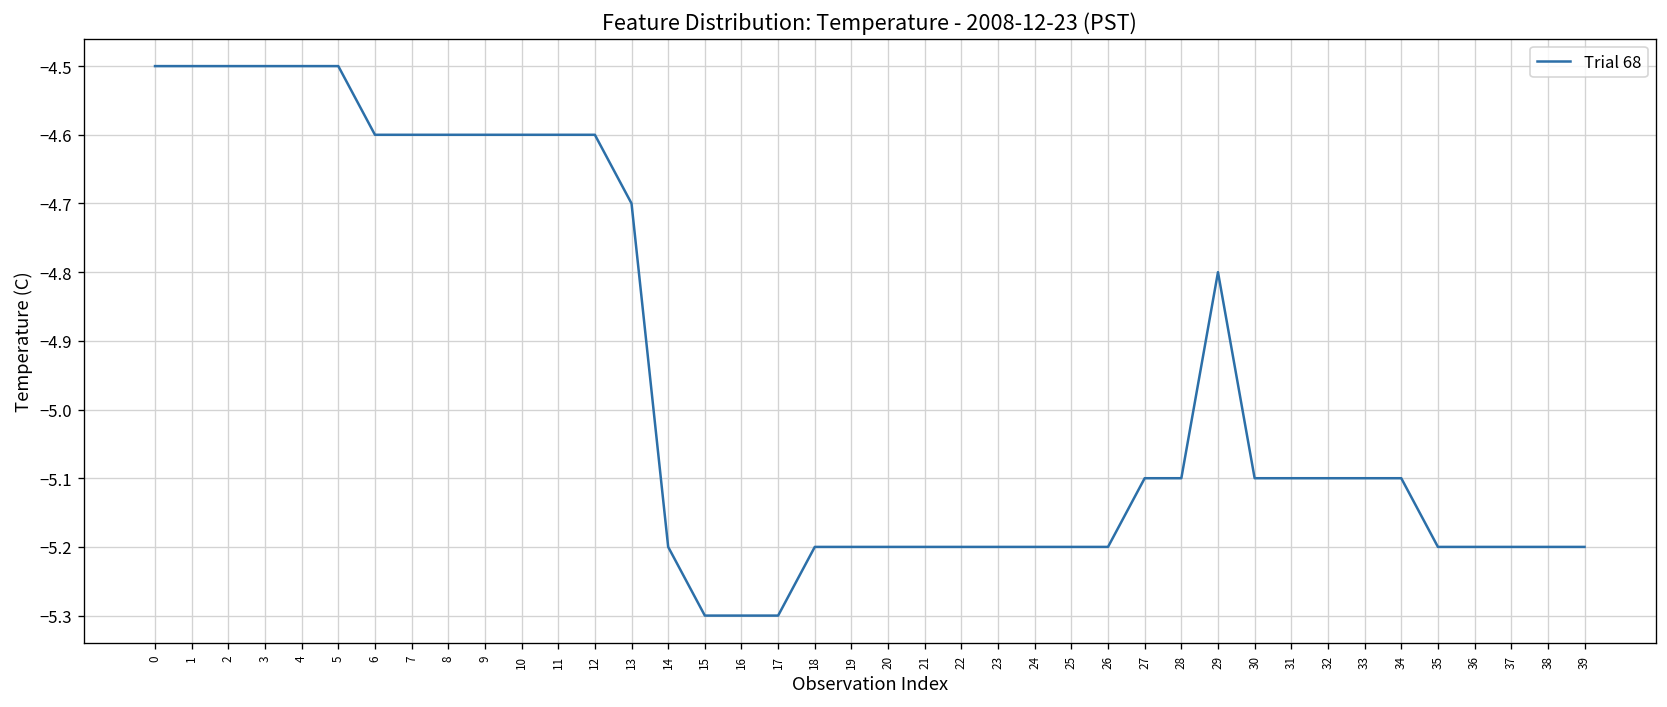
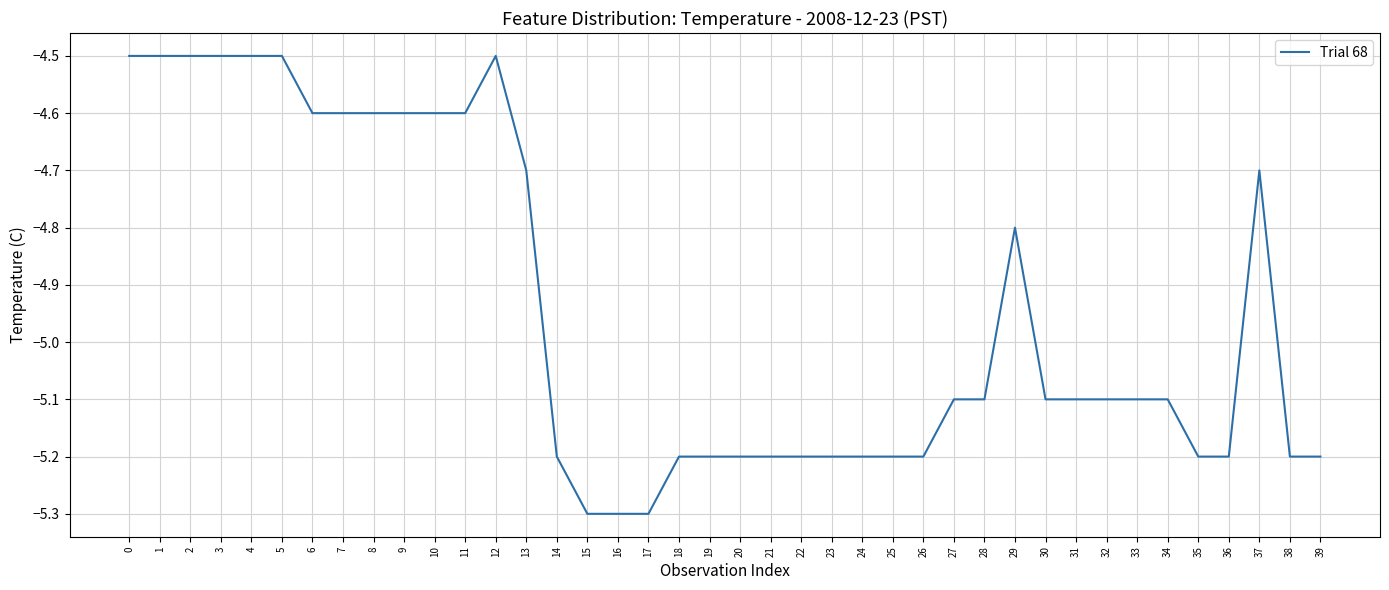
12: -4.6 -> -4.5
37: -5.2 -> -4.7
